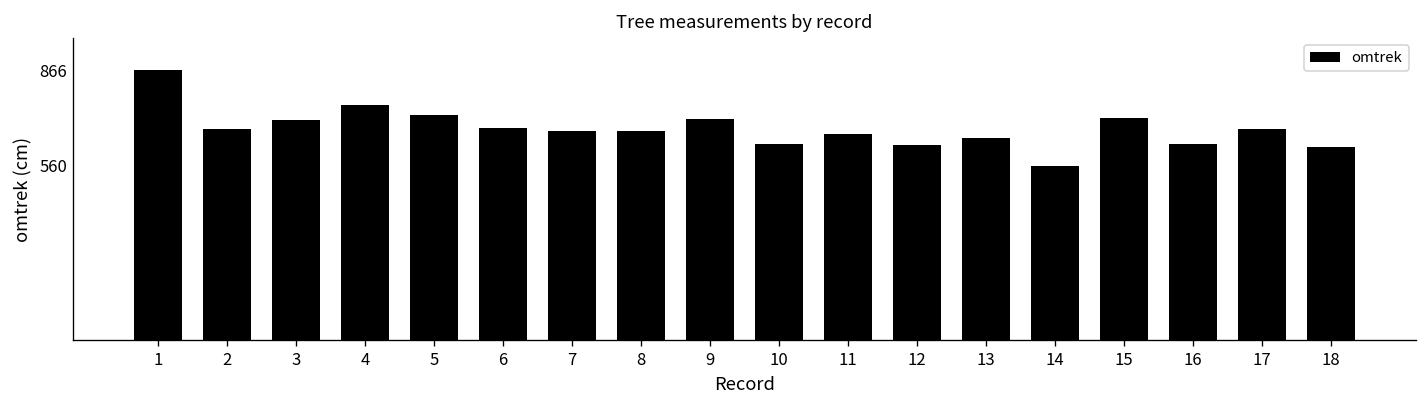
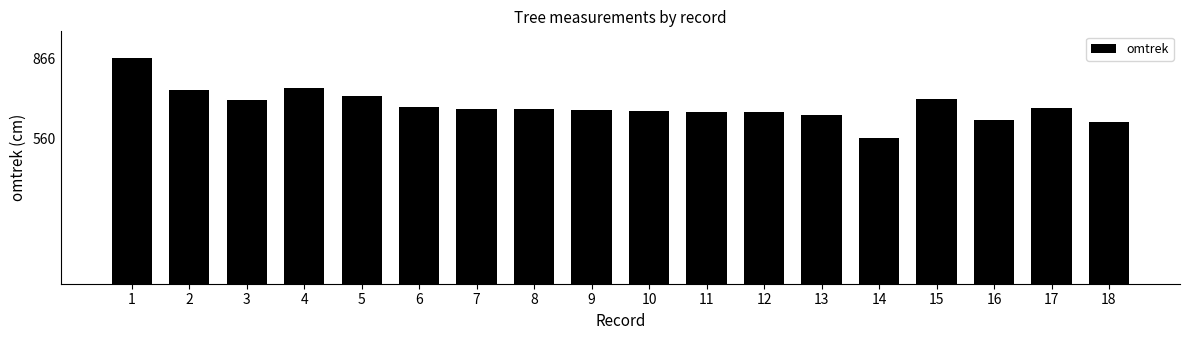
2: 680 -> 740
9: 710 -> 670
10: 630 -> 660
12: 630 -> 660
